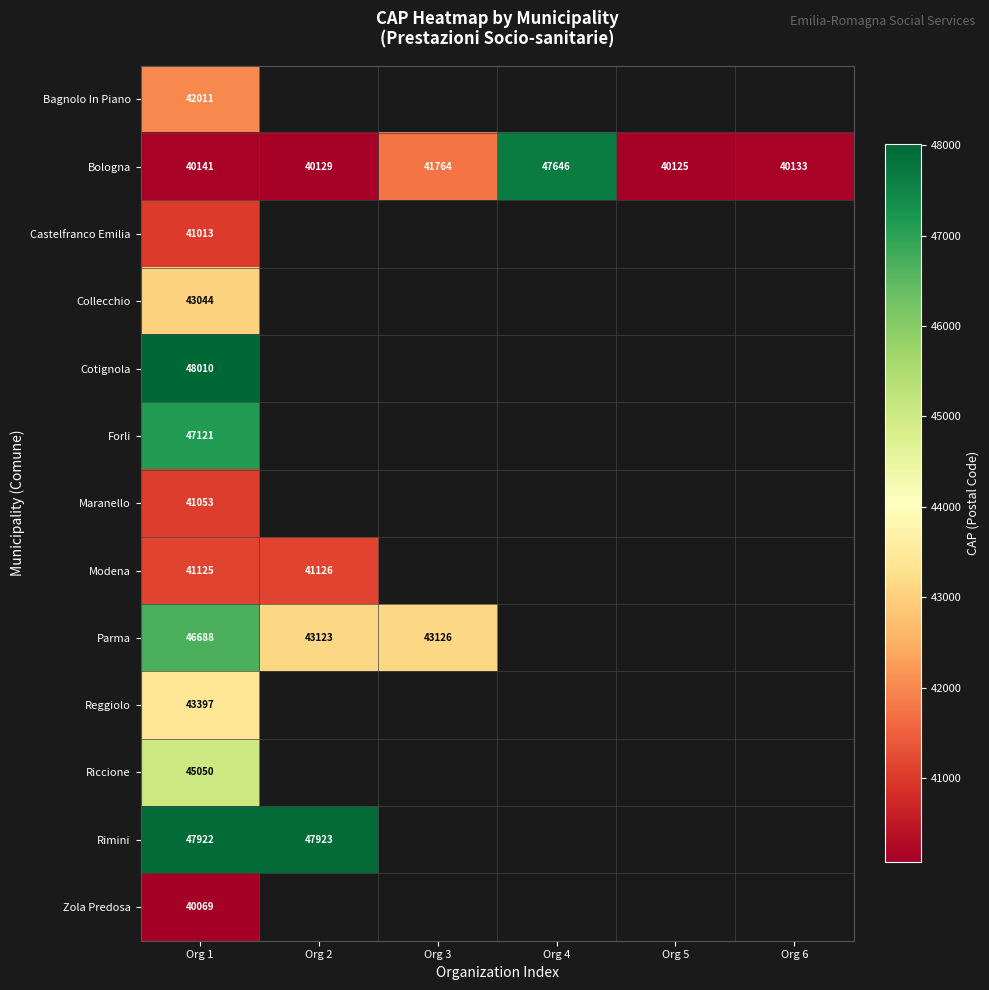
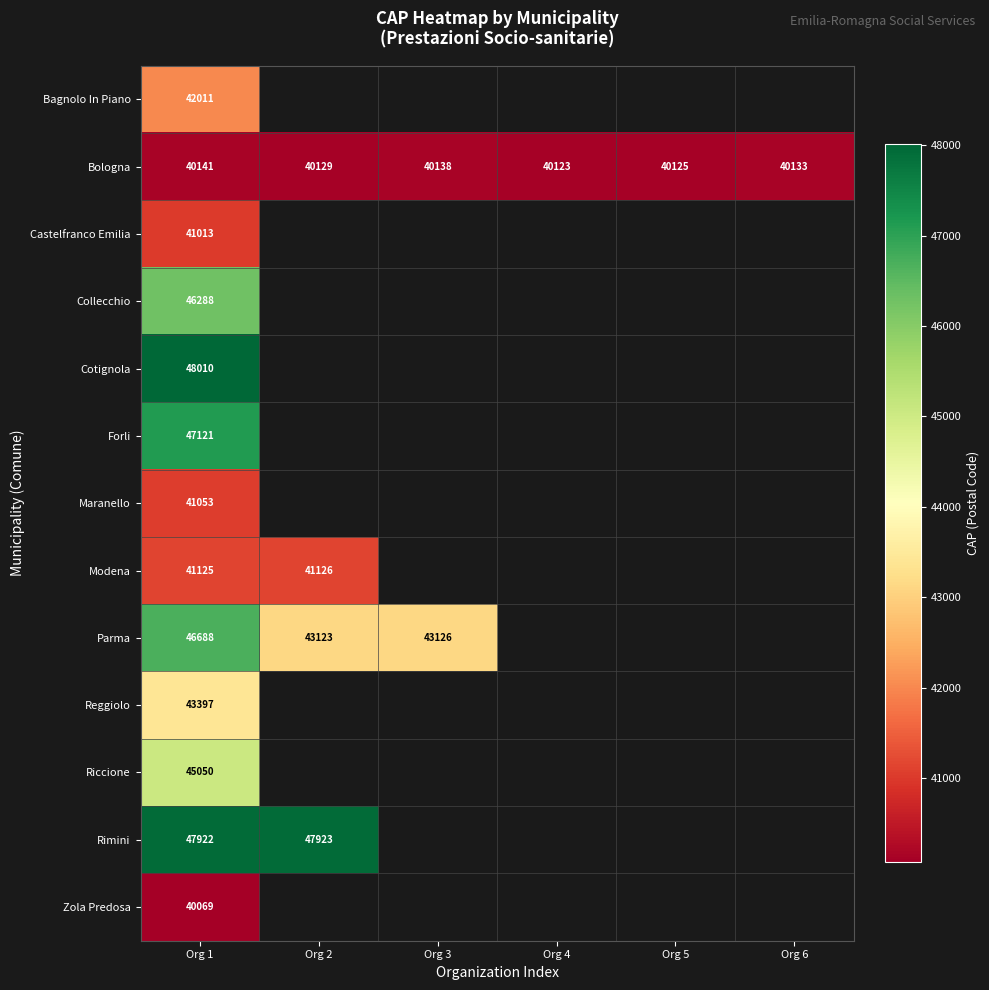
Bologna, Org 3: 41764 -> 40138
Bologna, Org 4: 47646 -> 40123
Collecchio, Org 1: 43044 -> 46288
